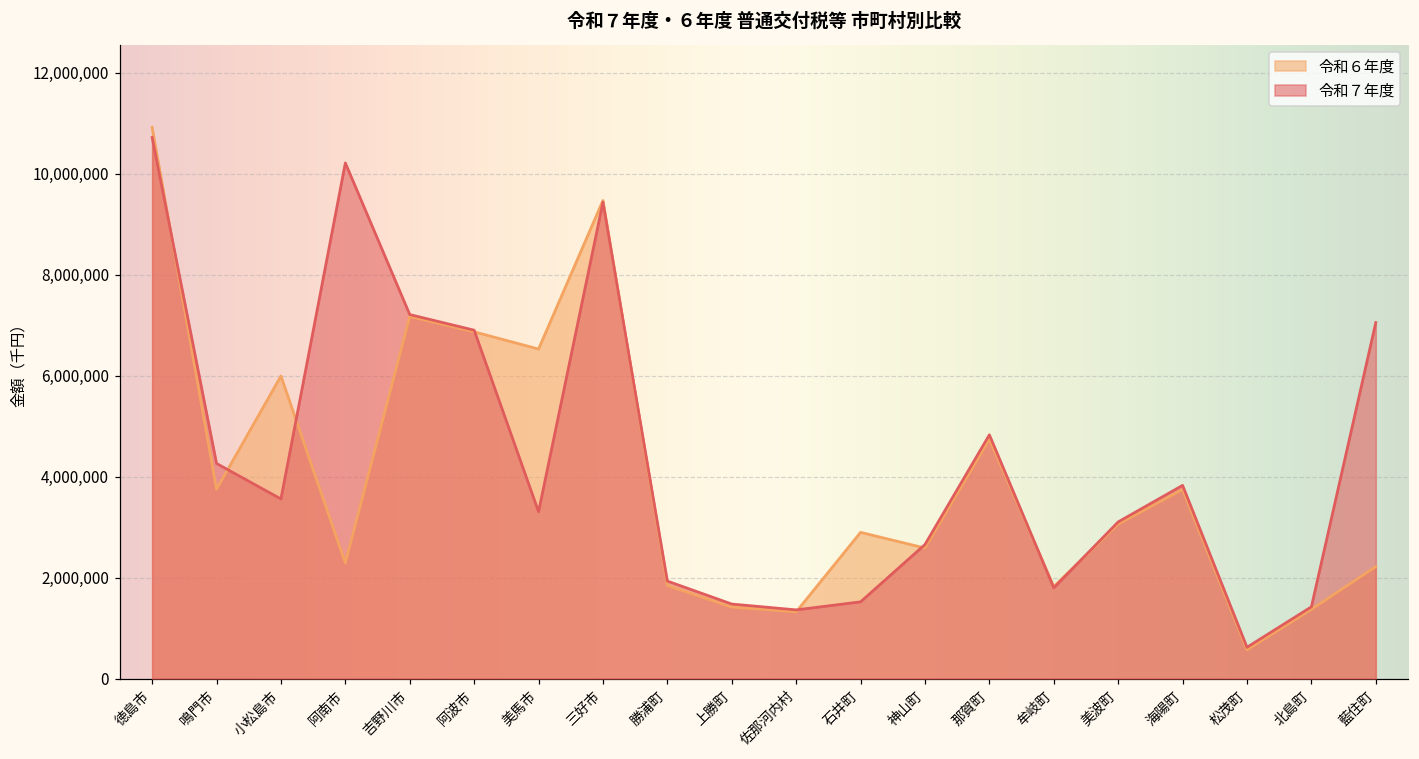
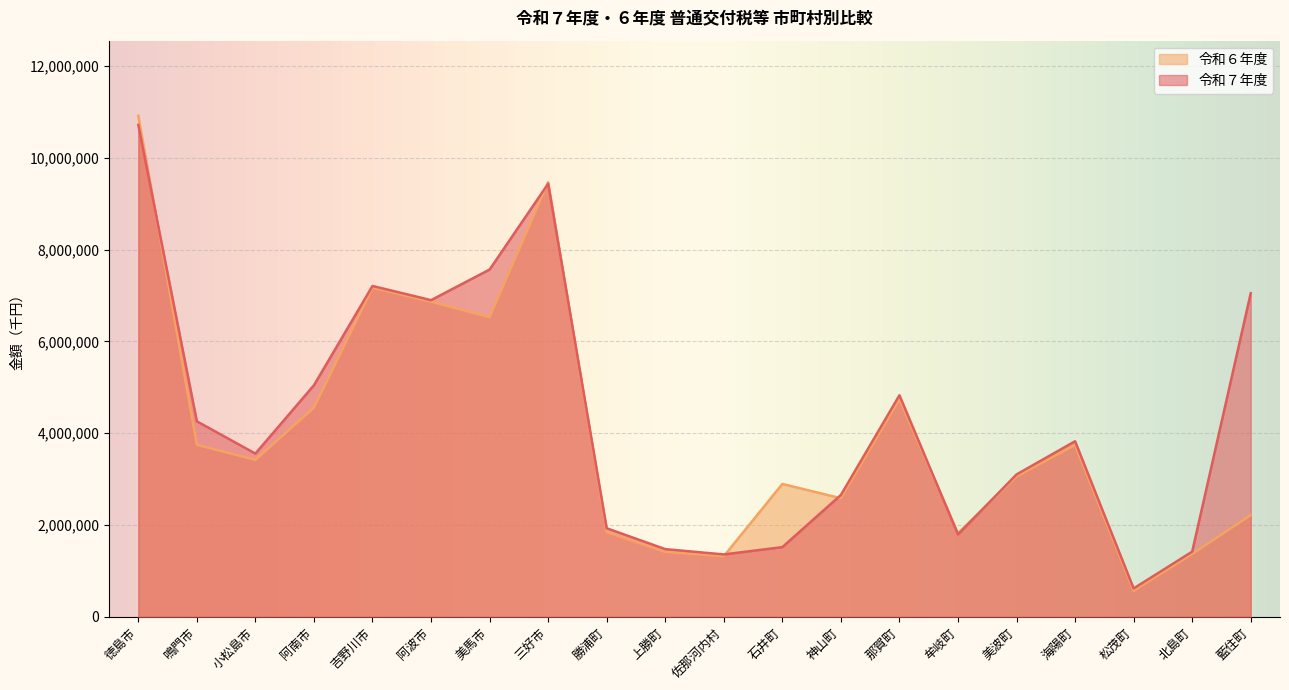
令和６年度, 小松島市: 6,000,000 -> 3,400,000
令和６年度, 阿南市: 2,300,000 -> 4,600,000
令和７年度, 阿南市: 10,200,000 -> 5,000,000
令和７年度, 美馬市: 3,300,000 -> 7,600,000
